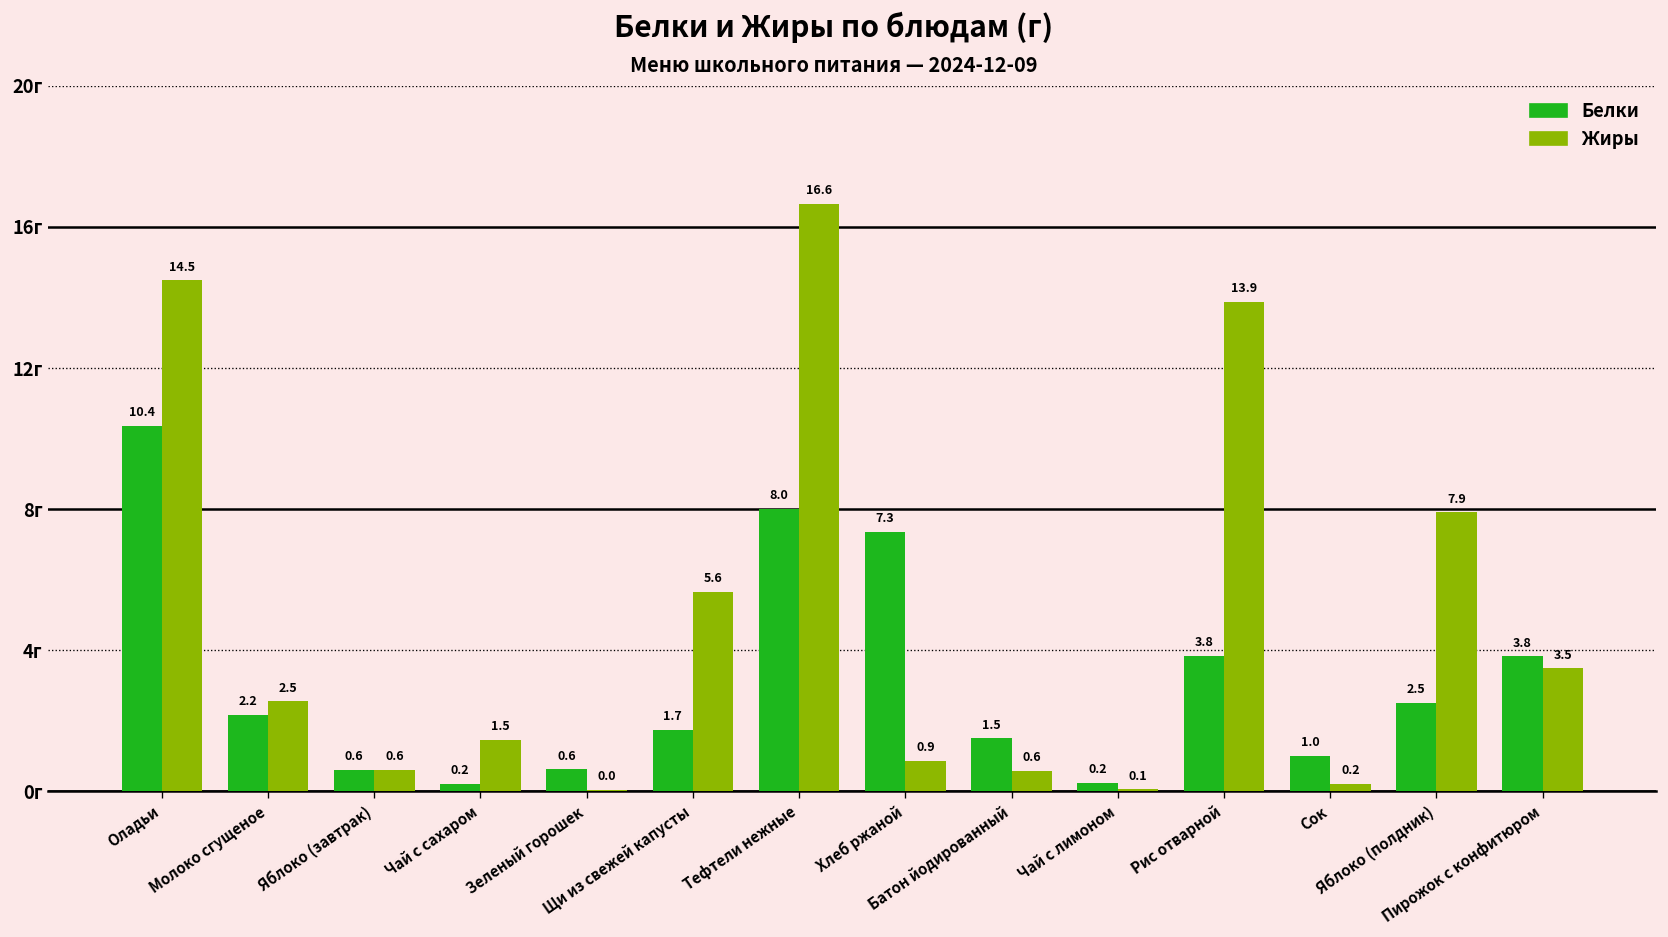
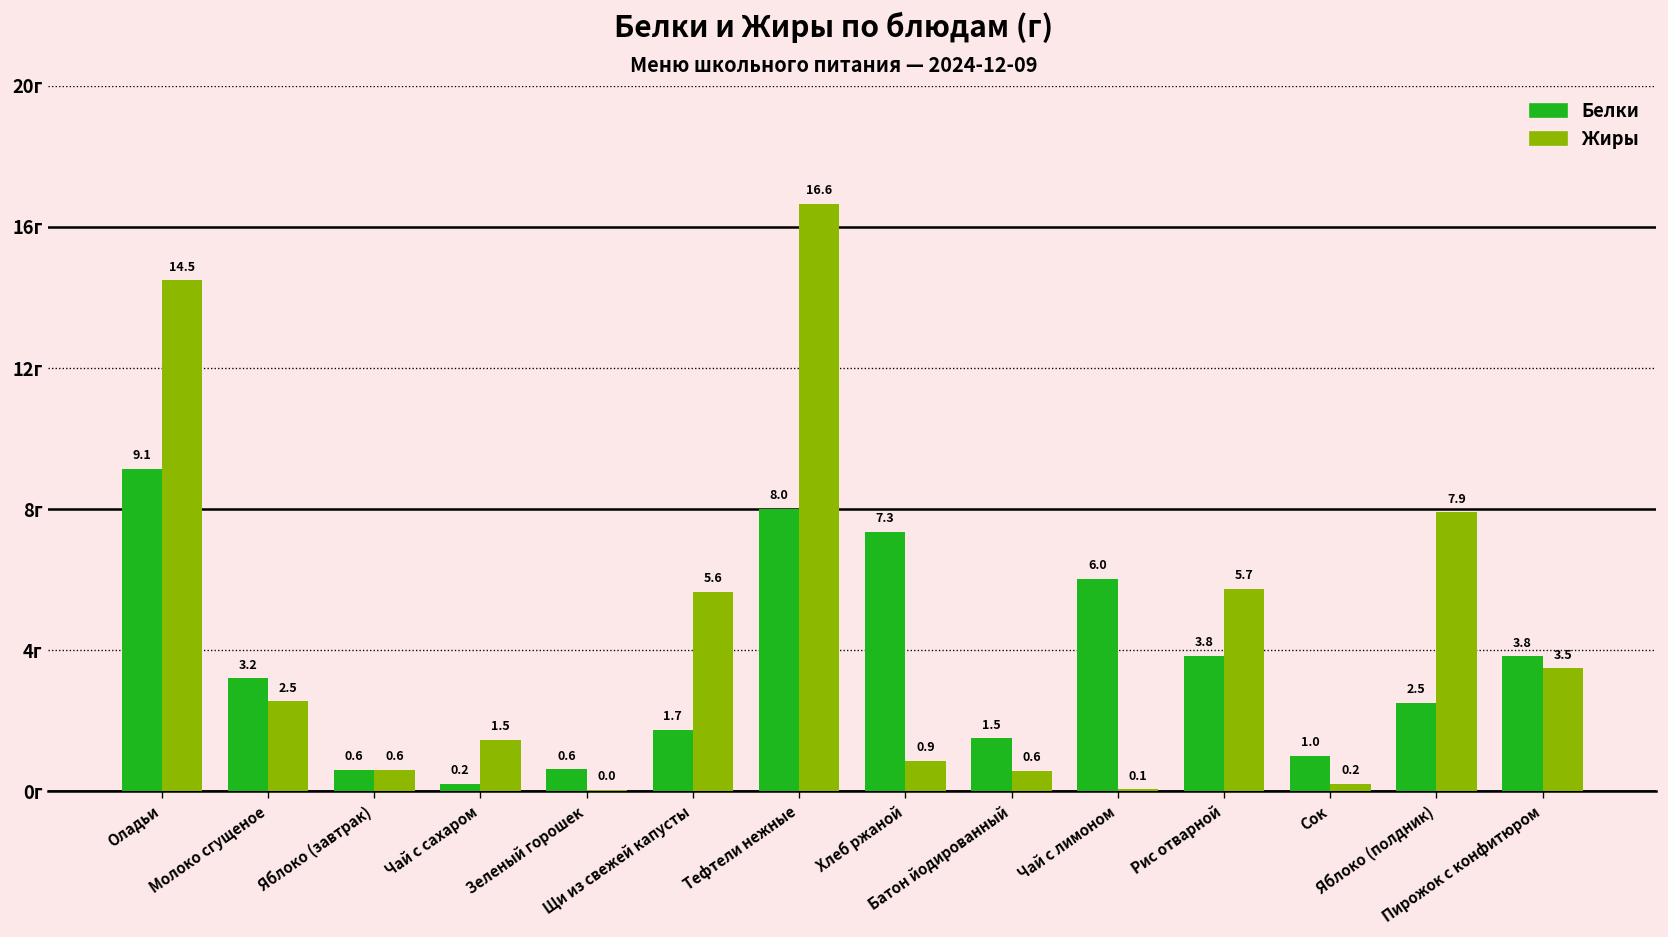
Белки, Оладьи: 10.4 -> 9.1
Белки, Молоко сгущеное: 2.2 -> 3.2
Белки, Чай с лимоном: 0.2 -> 6.0
Жиры, Рис отварной: 13.9 -> 5.7
